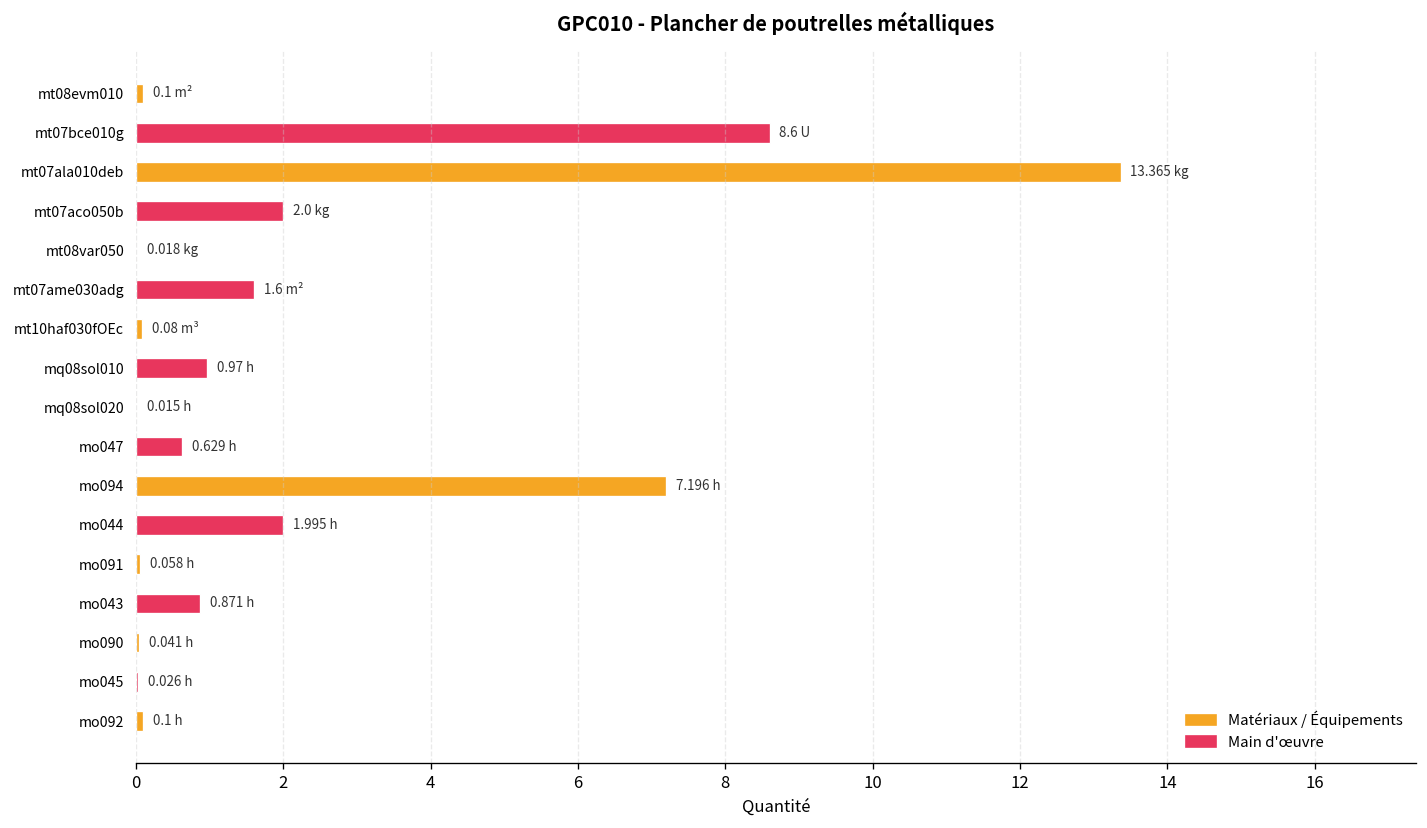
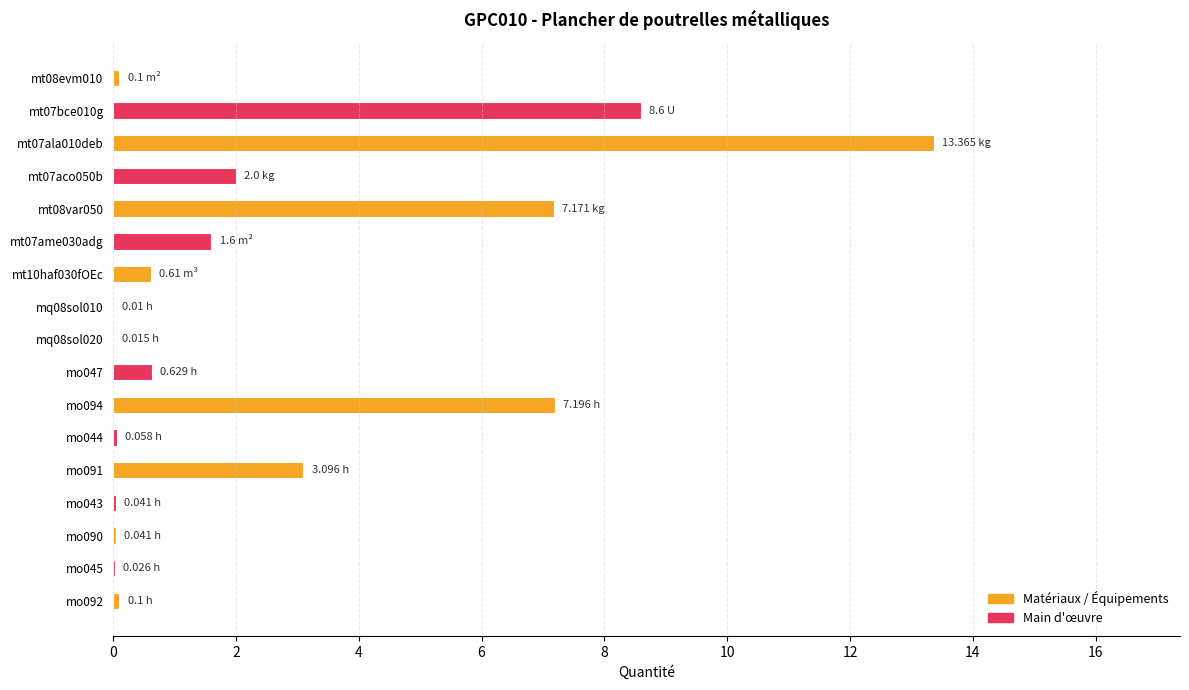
mt08var050: 0.018 -> 7.171
mt10haf030fOEc: 0.08 -> 0.61
mq08sol010: 0.97 -> 0.01
mo044: 1.995 -> 0.058
mo091: 0.058 -> 3.096
mo043: 0.871 -> 0.041
